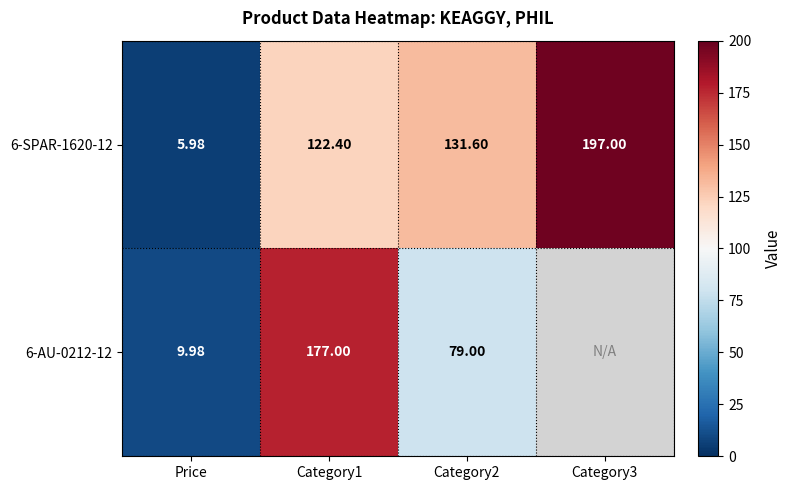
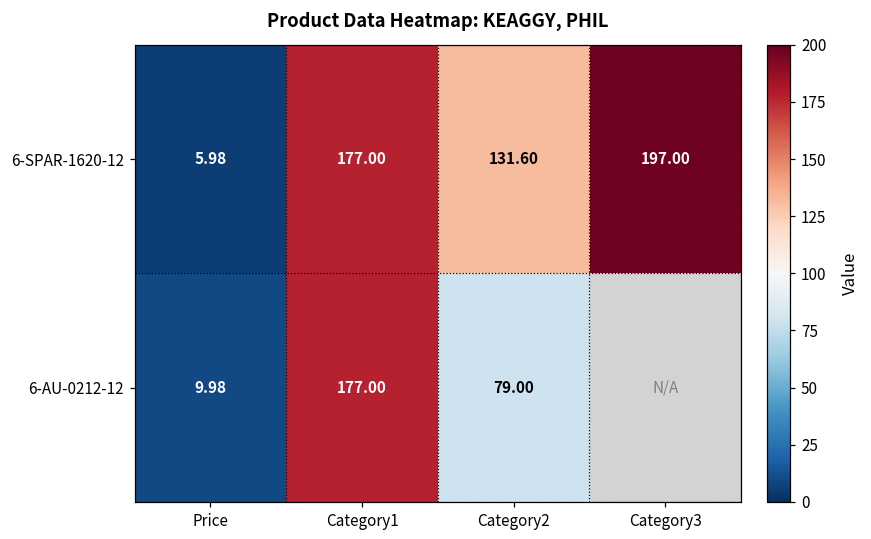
6-SPAR-1620-12, Category1: 122.40 -> 177.00
